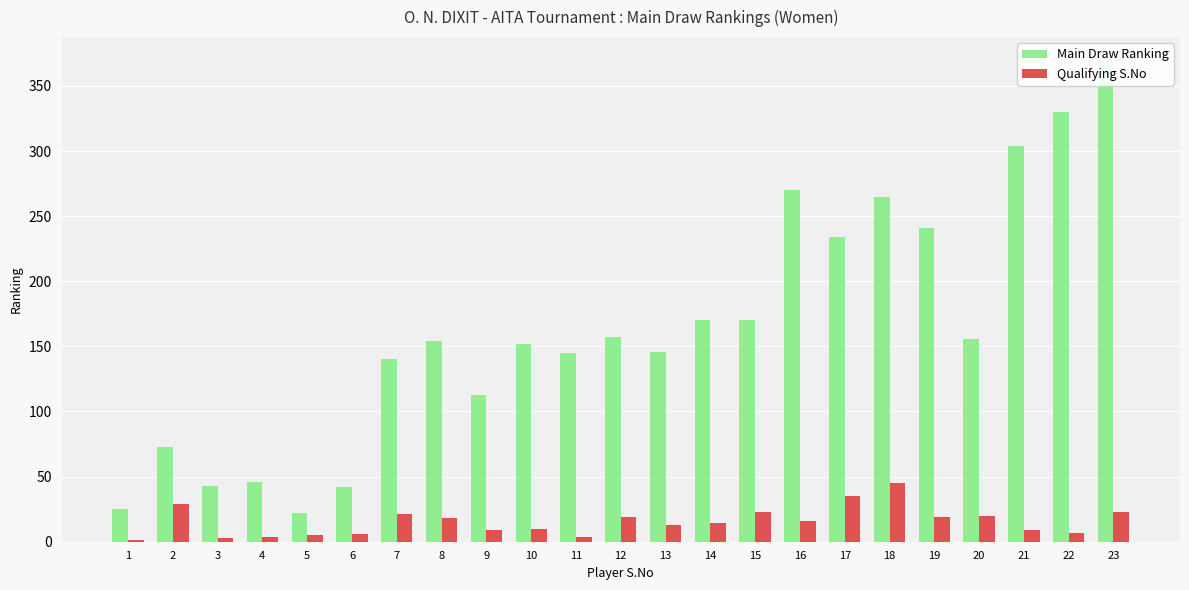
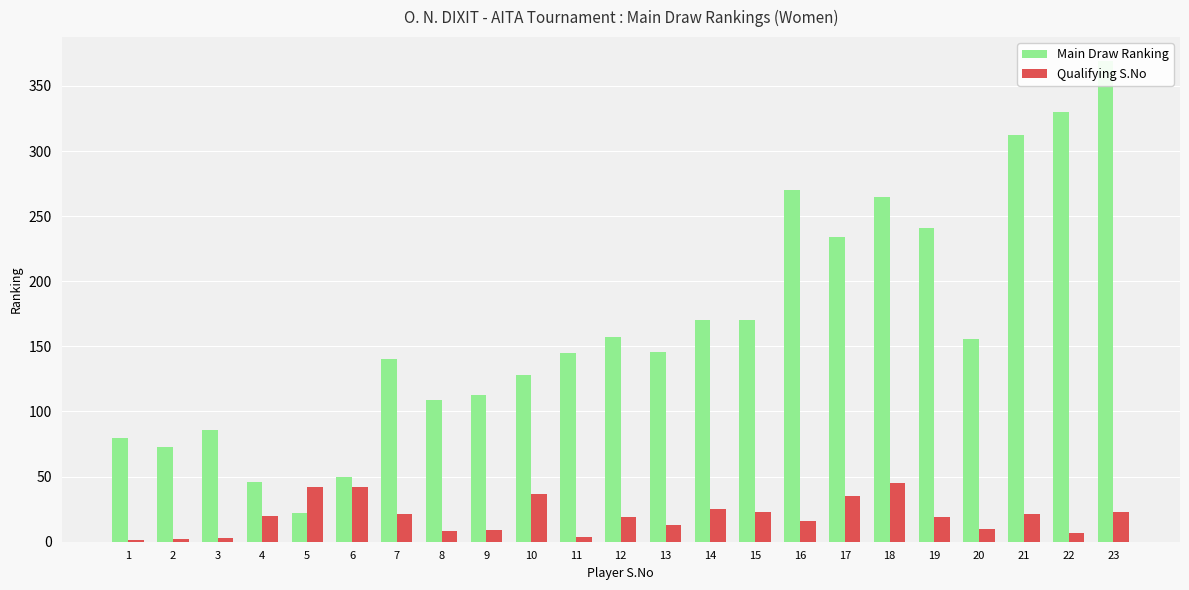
Main Draw Ranking, 1: 25 -> 80
Qualifying S.No, 2: 29 -> 2
Main Draw Ranking, 3: 43 -> 86
Qualifying S.No, 4: 4 -> 20
Qualifying S.No, 5: 5 -> 42
Main Draw Ranking, 6: 42 -> 50
Qualifying S.No, 6: 6 -> 42
Main Draw Ranking, 8: 154 -> 109
Qualifying S.No, 8: 18 -> 8
Main Draw Ranking, 10: 152 -> 128
Qualifying S.No, 10: 10 -> 37
Qualifying S.No, 14: 14 -> 25
Qualifying S.No, 20: 20 -> 10
Main Draw Ranking, 21: 304 -> 312
Qualifying S.No, 21: 9 -> 21
